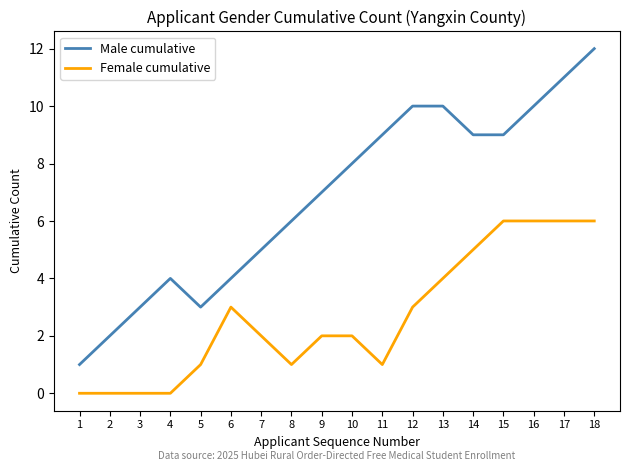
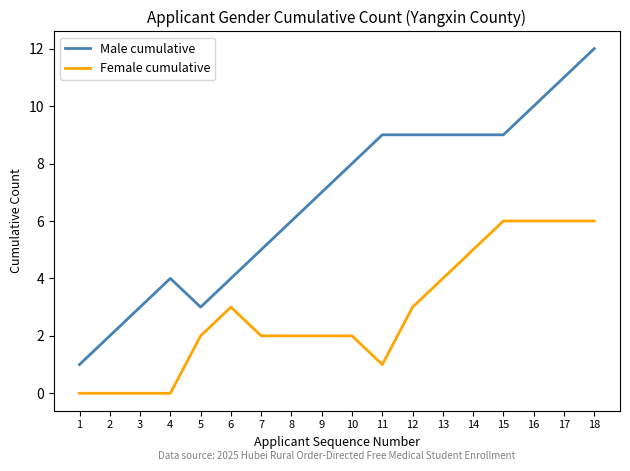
Female cumulative, 5: 1 -> 2
Female cumulative, 8: 1 -> 2
Male cumulative, 12: 10 -> 9
Male cumulative, 13: 10 -> 9
